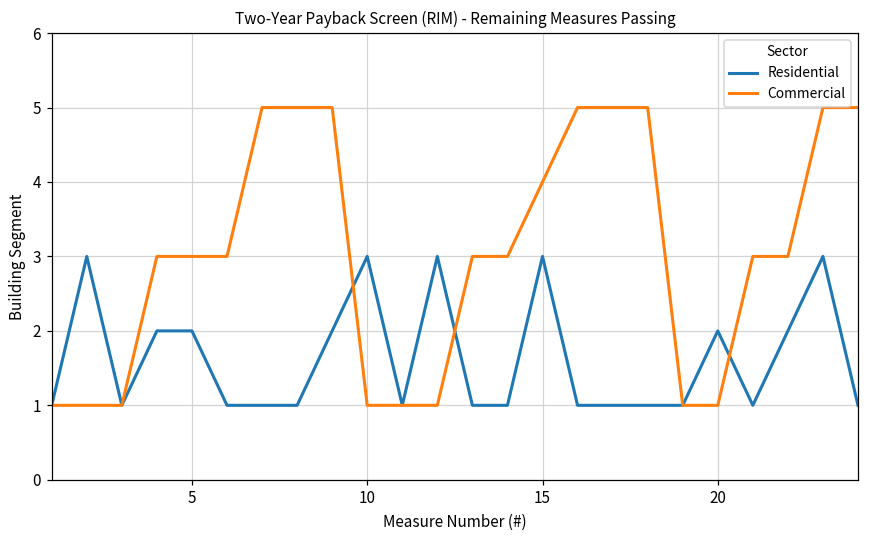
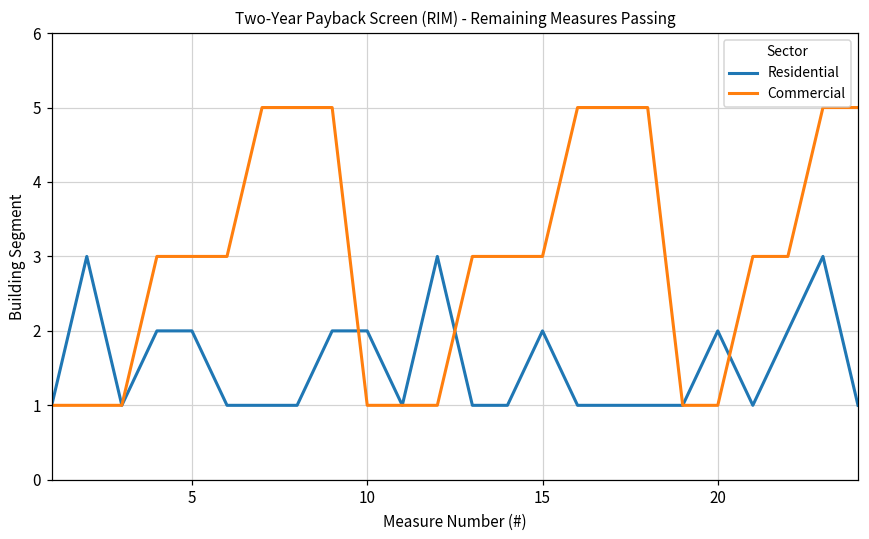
Residential, 10: 3 -> 2
Residential, 15: 3 -> 2
Commercial, 15: 4 -> 3
